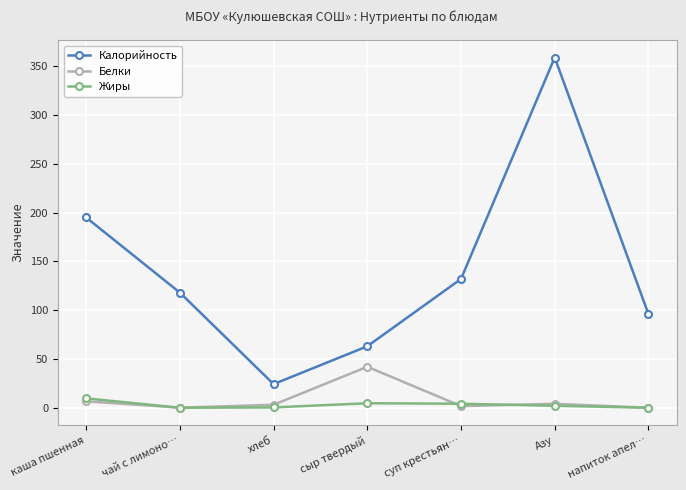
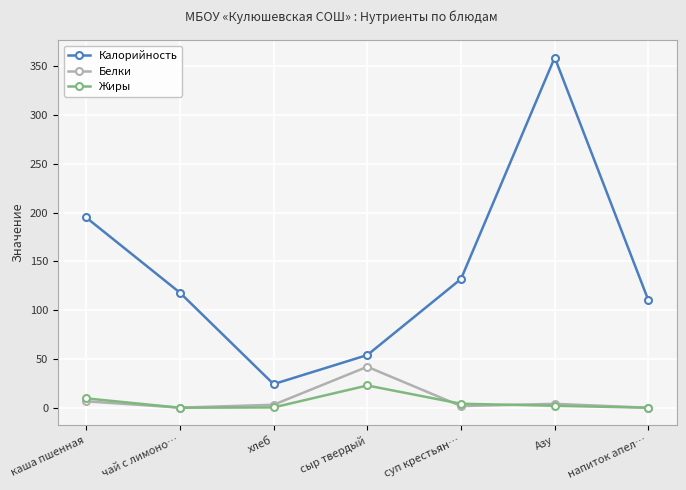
Калорийность, сыр твердый: 60 -> 50
Жиры, сыр твердый: 0 -> 20
Калорийность, напиток апел…: 100 -> 110
